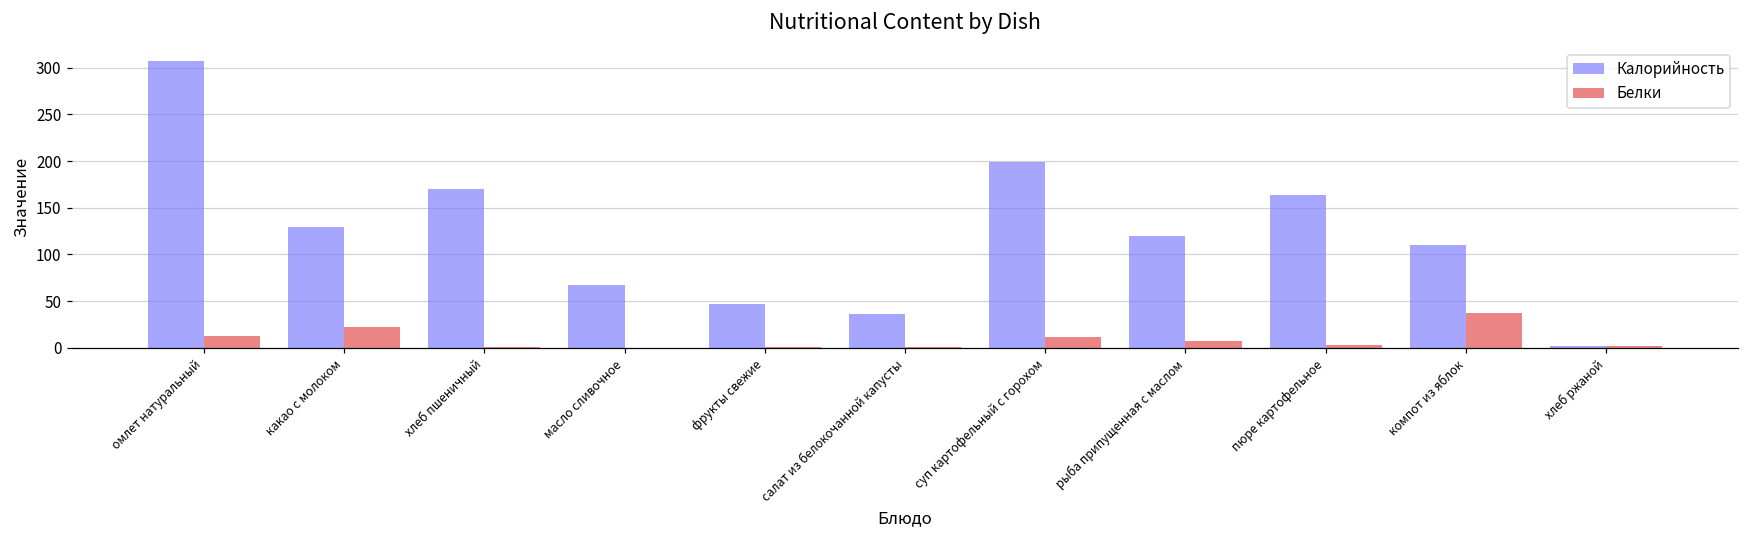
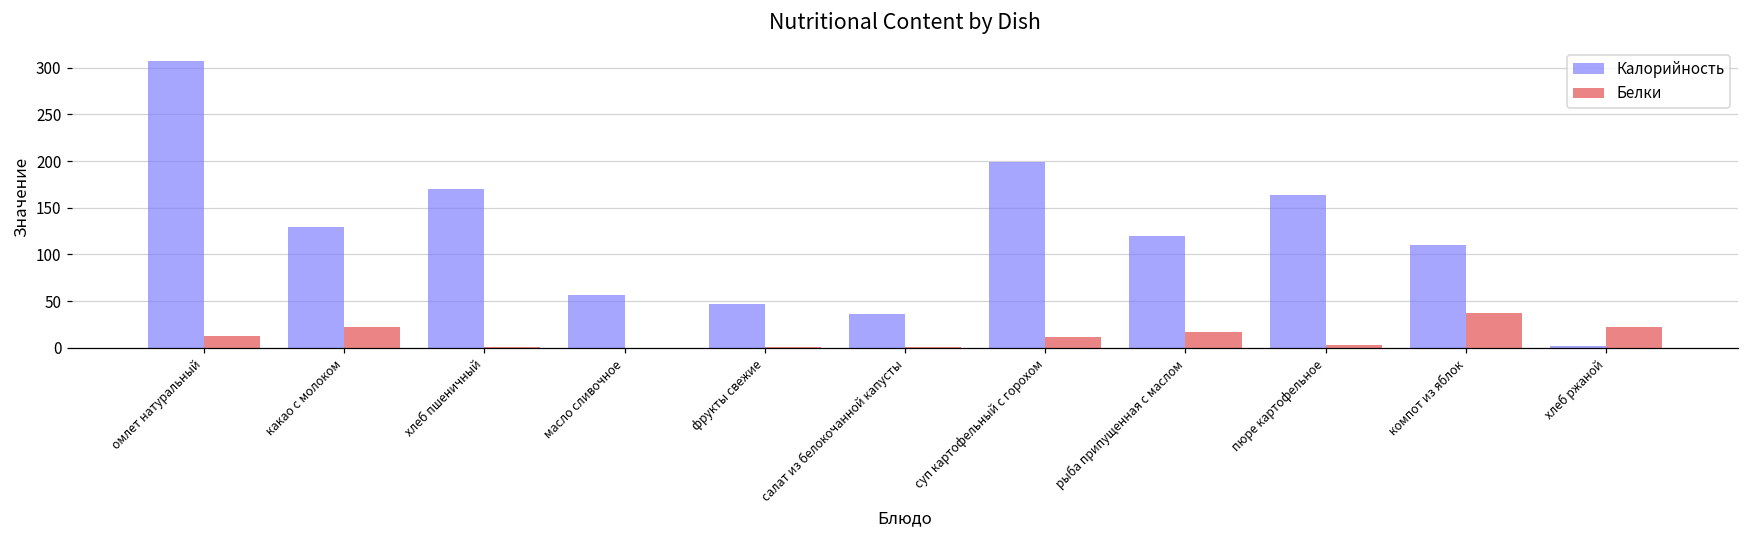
Калорийность, масло сливочное: 70 -> 60
Белки, рыба припущенная с маслом: 10 -> 20
Белки, хлеб ржаной: 0 -> 20
